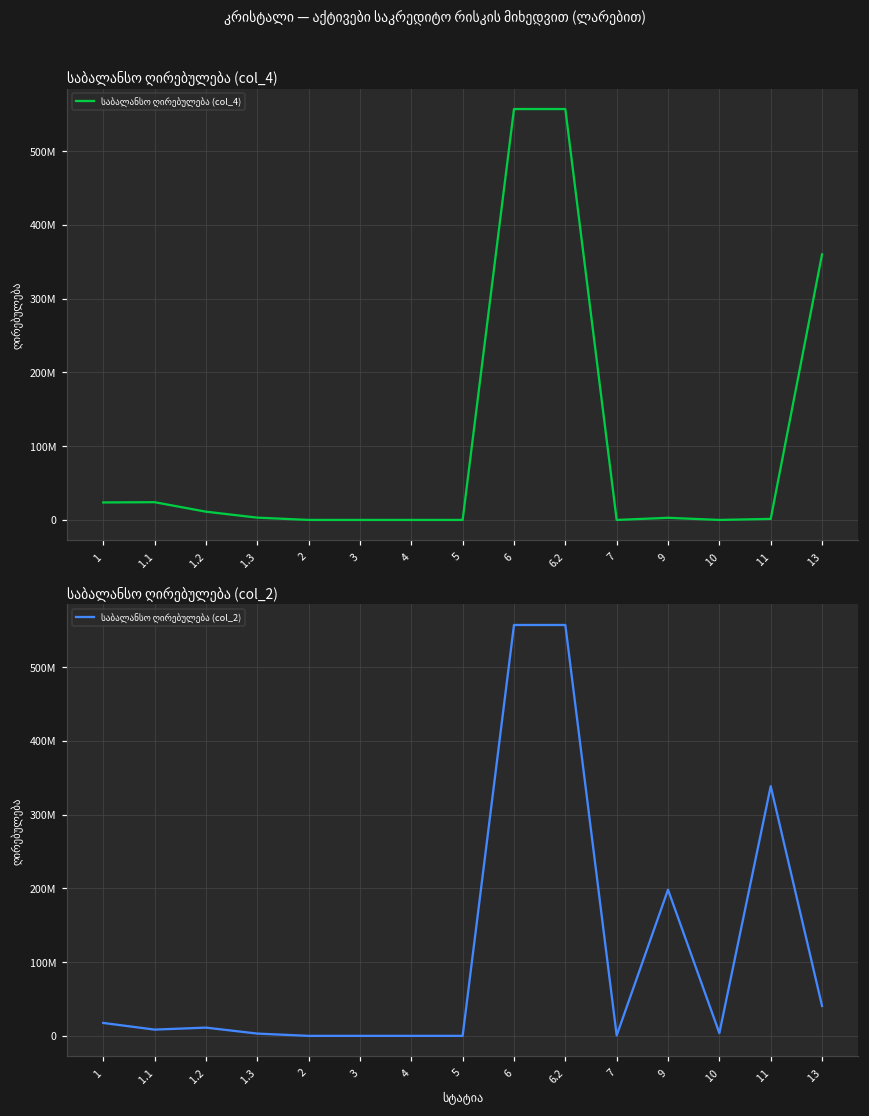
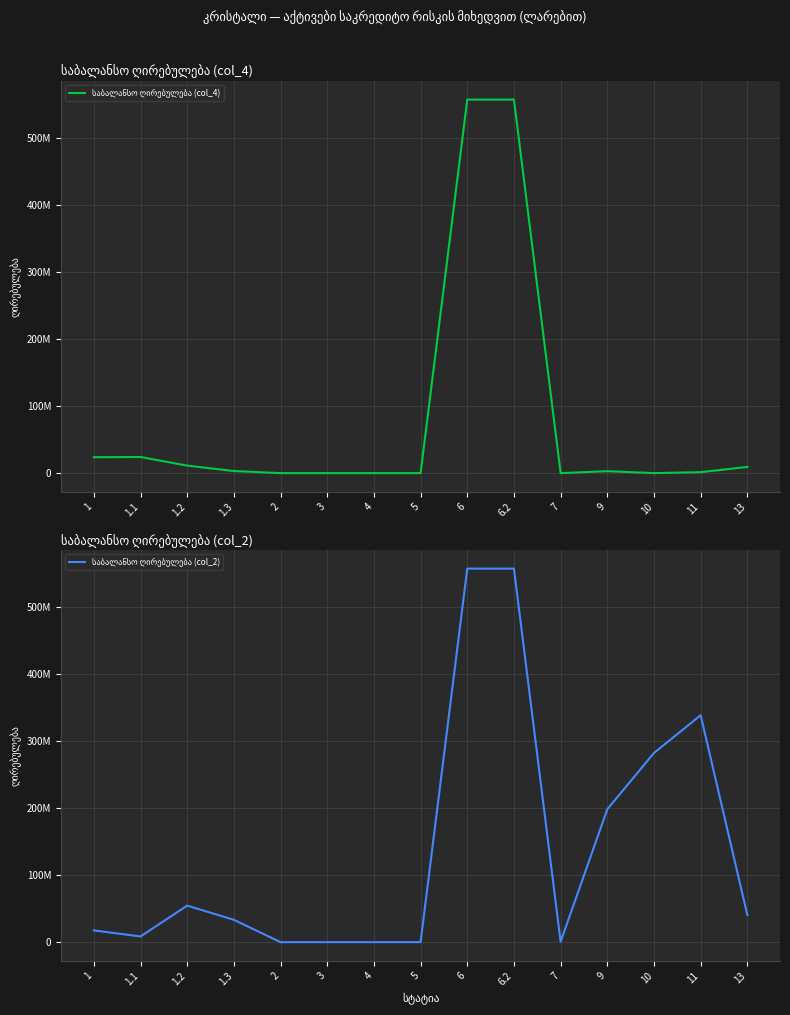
საბალანსო ღირებულება (col_4), 13: 360000000 -> 10000000
საბალანსო ღირებულება (col_2), 1.2: 10000000 -> 50000000
საბალანსო ღირებულება (col_2), 1.3: 0 -> 30000000
საბალანსო ღირებულება (col_2), 10: 0 -> 280000000
